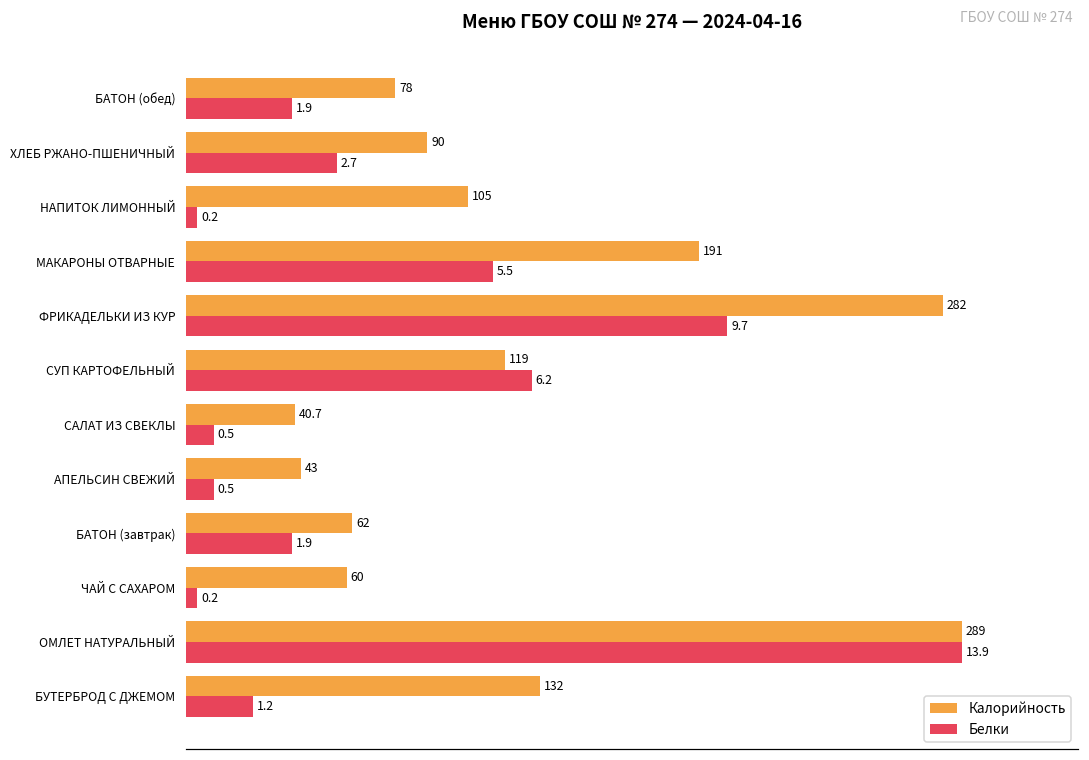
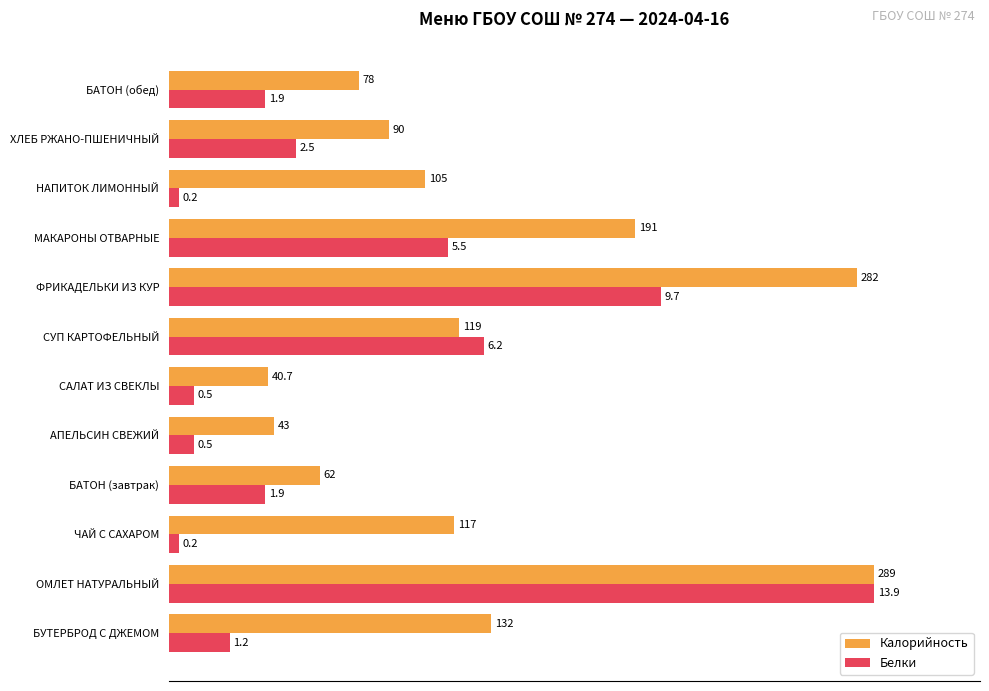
Белки, ХЛЕБ РЖАНО-ПШЕНИЧНЫЙ: 2.7 -> 2.5
Калорийность, ЧАЙ С САХАРОМ: 60 -> 117
